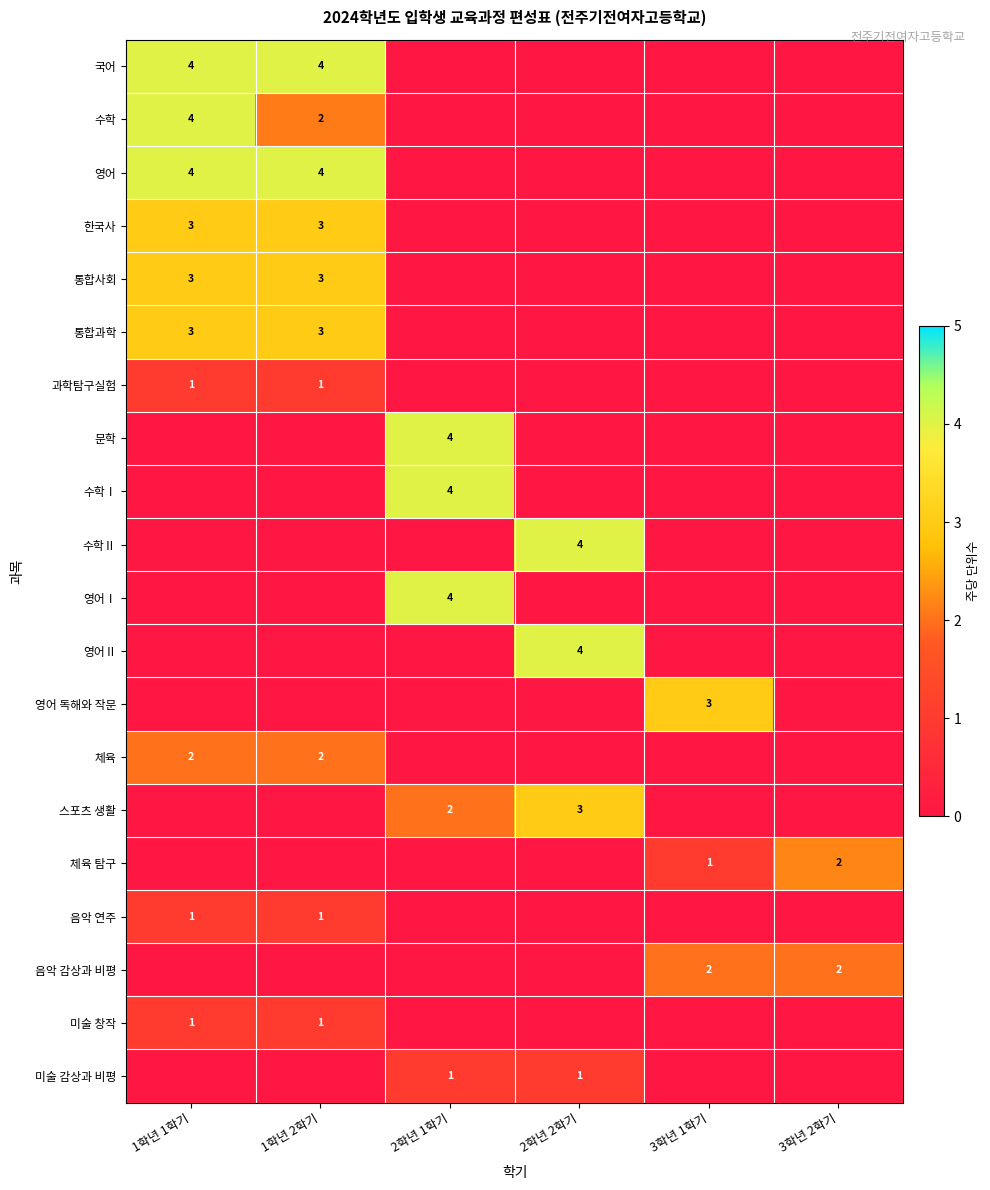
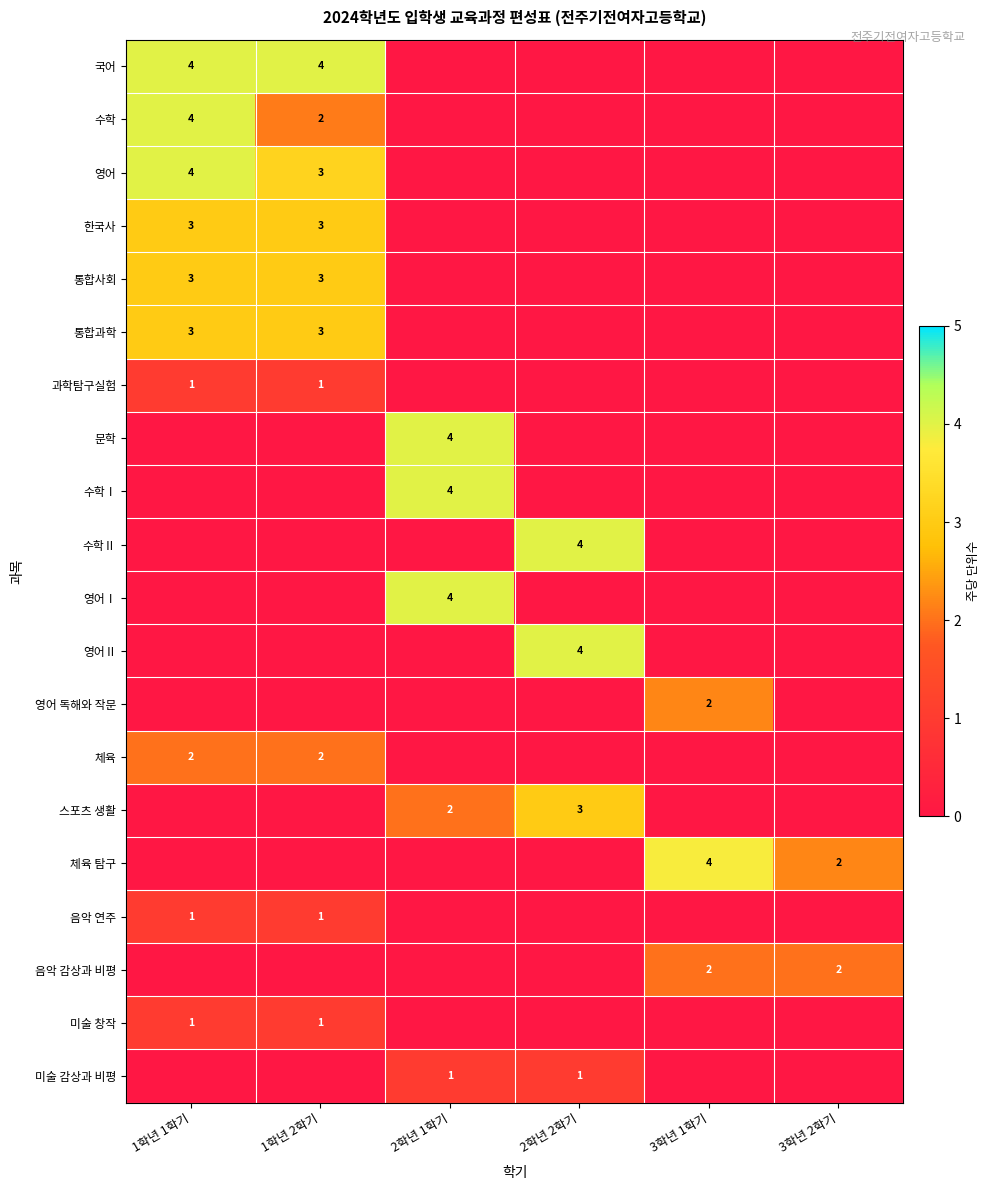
영어, 1학년 2학기: 4 -> 3
영어 독해와 작문, 3학년 1학기: 3 -> 2
체육 탐구, 3학년 1학기: 1 -> 4
